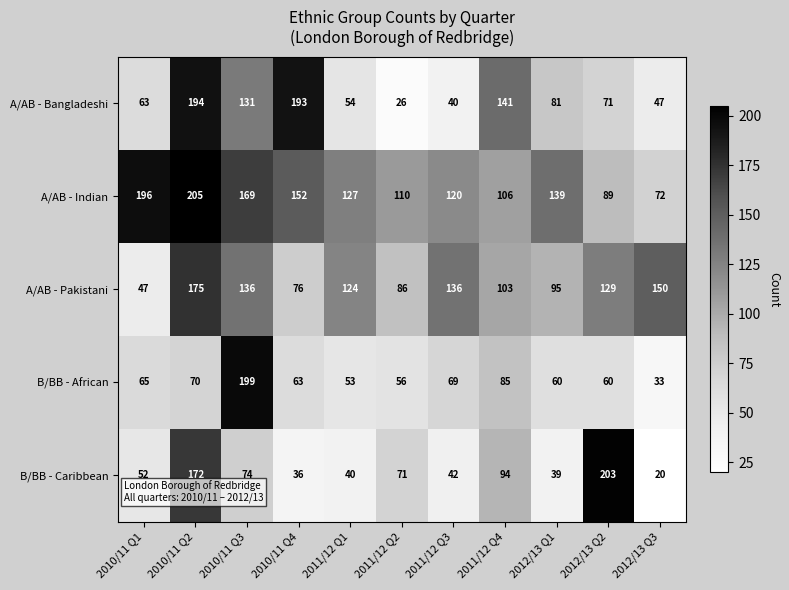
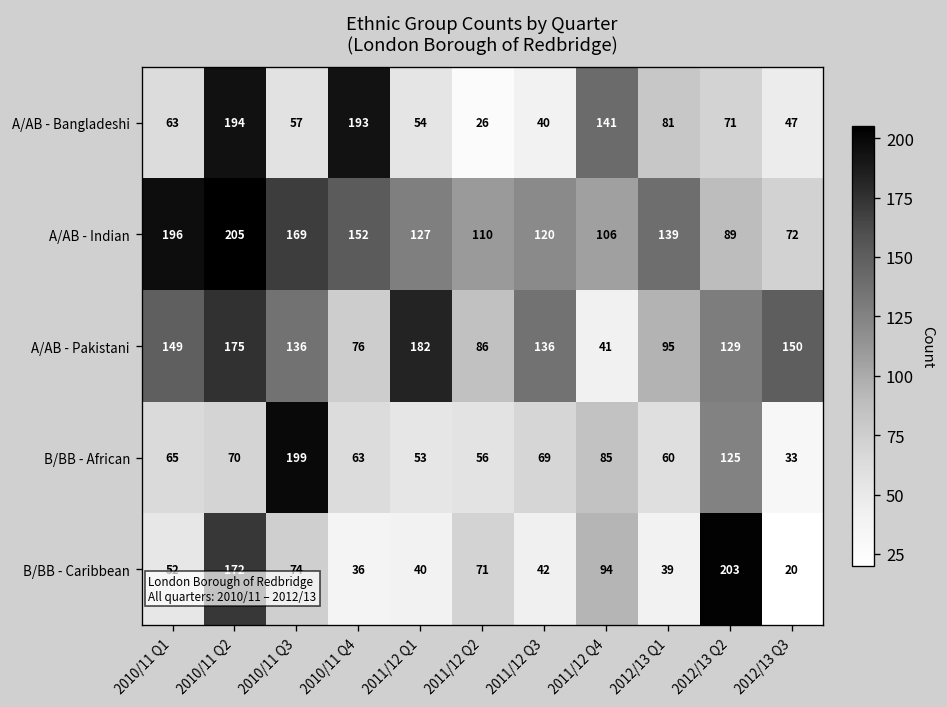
A/AB - Bangladeshi, 2010/11 Q3: 131 -> 57
A/AB - Pakistani, 2010/11 Q1: 47 -> 149
A/AB - Pakistani, 2011/12 Q1: 124 -> 182
A/AB - Pakistani, 2011/12 Q4: 103 -> 41
B/BB - African, 2012/13 Q2: 60 -> 125
